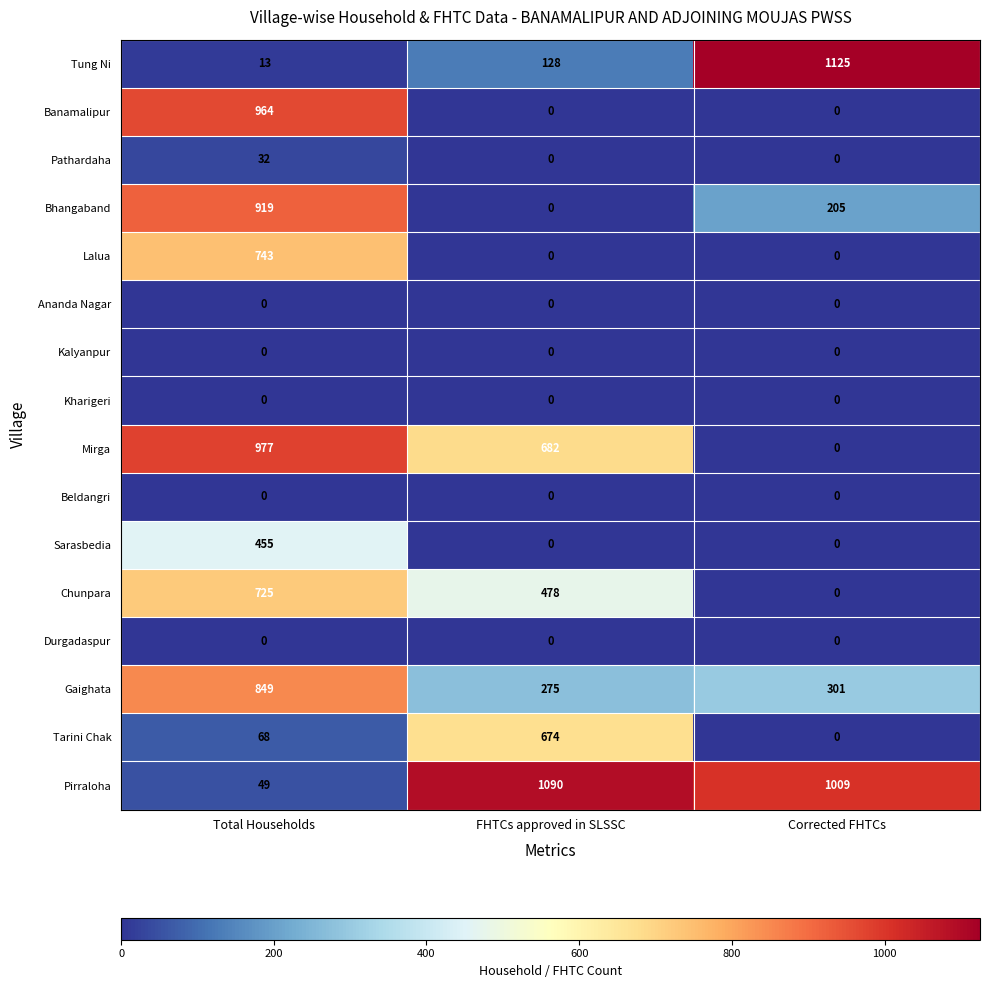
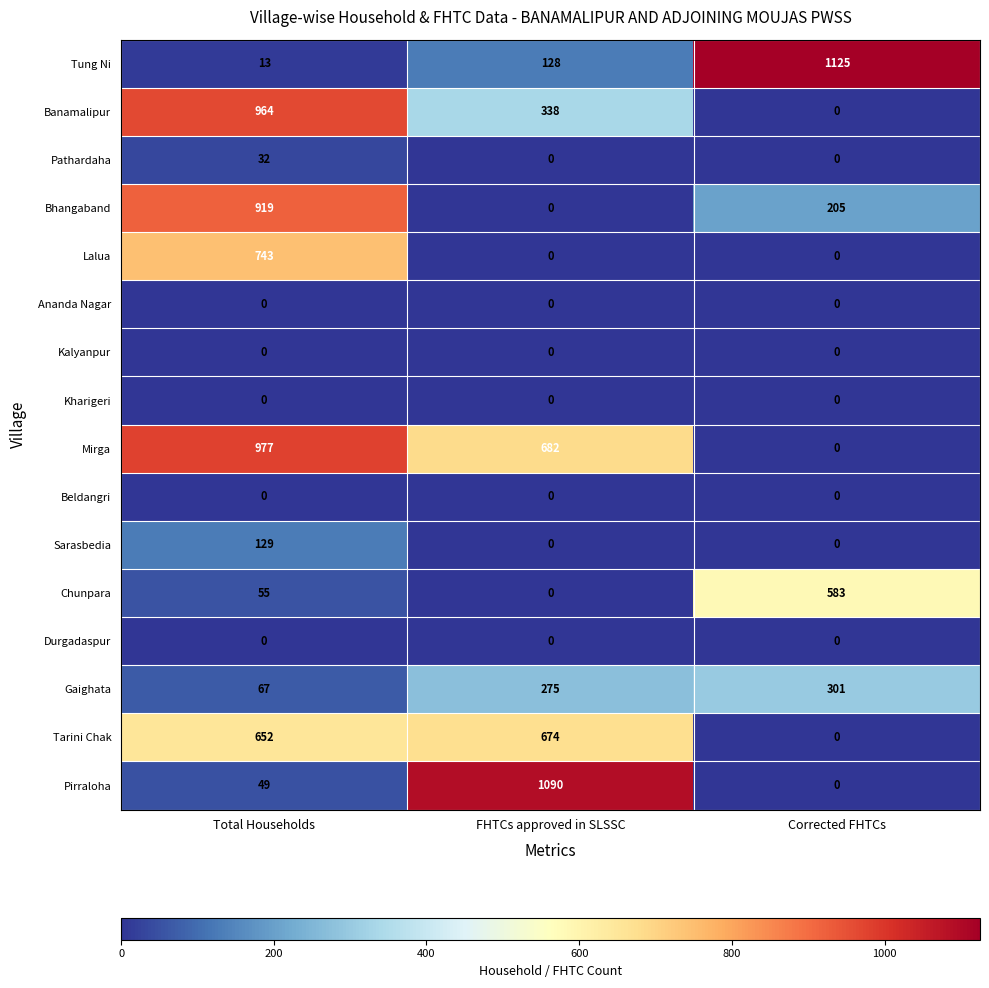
Banamalipur, FHTCs approved in SLSSC: 0 -> 338
Sarasbedia, Total Households: 455 -> 129
Chunpara, Total Households: 725 -> 55
Chunpara, FHTCs approved in SLSSC: 478 -> 0
Chunpara, Corrected FHTCs: 0 -> 583
Gaighata, Total Households: 849 -> 67
Tarini Chak, Total Households: 68 -> 652
Pirraloha, Corrected FHTCs: 1009 -> 0
